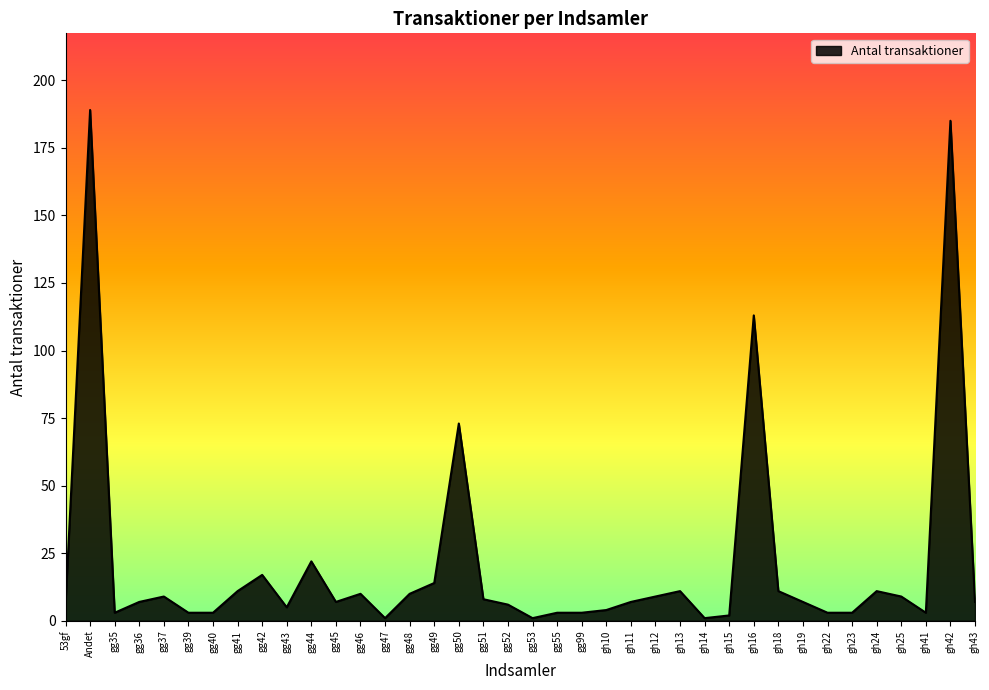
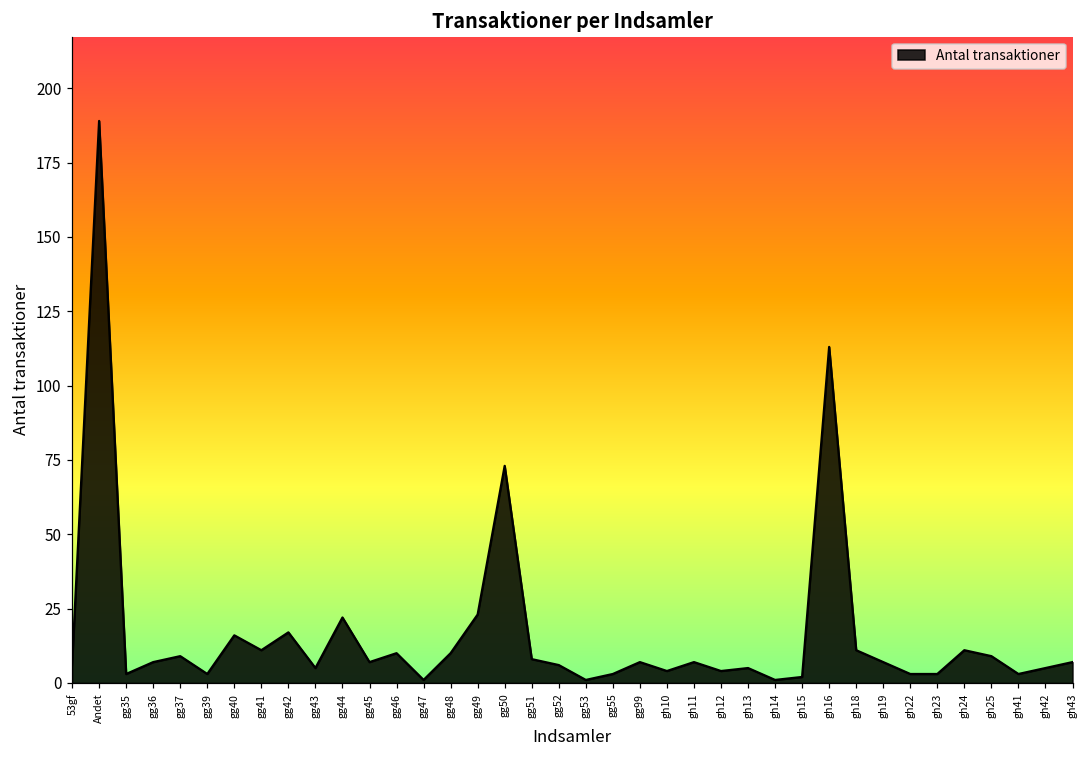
gg40: 3 -> 16
gg49: 14 -> 23
gg99: 3 -> 7
gh12: 9 -> 4
gh13: 11 -> 5
gh42: 185 -> 5
